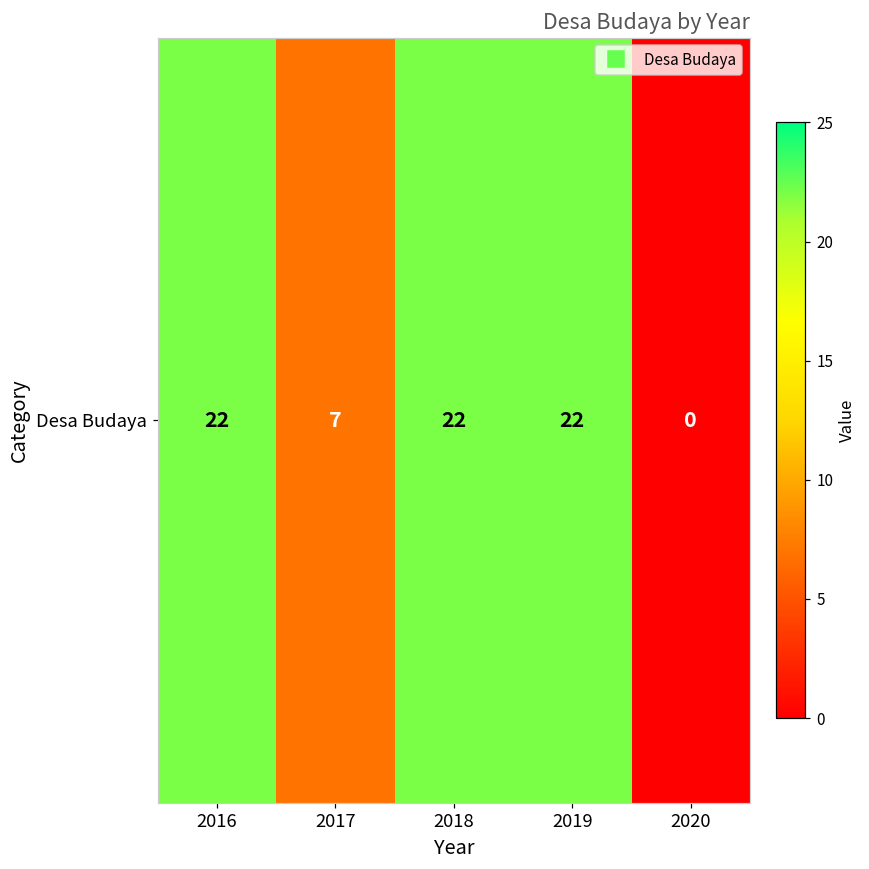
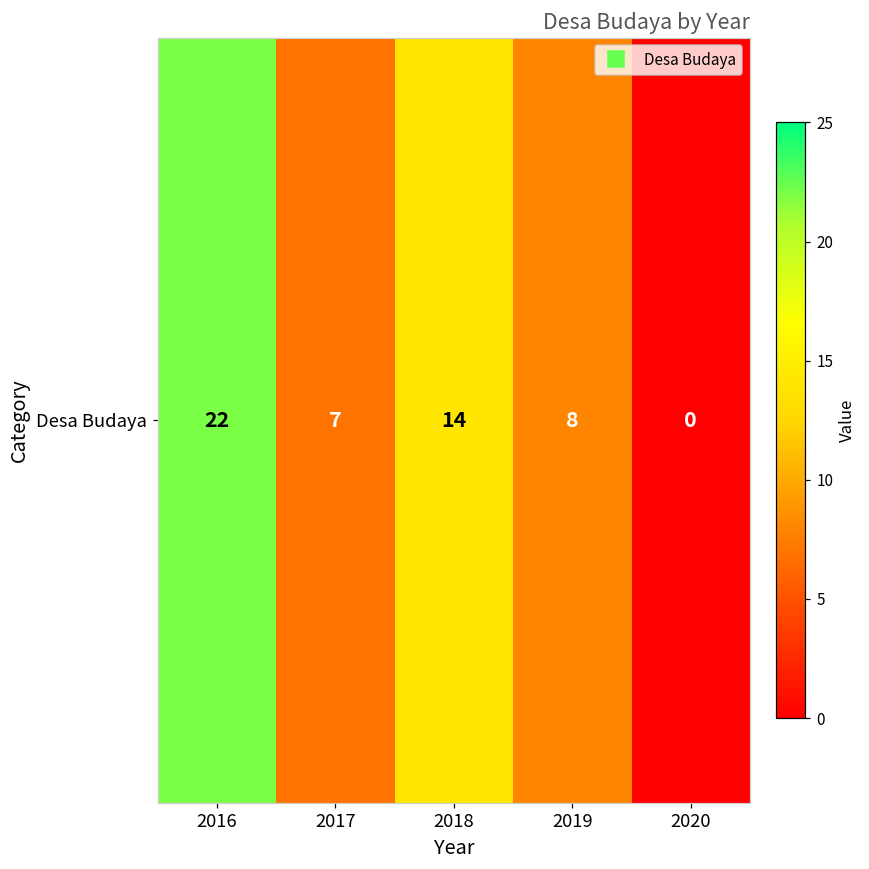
Desa Budaya, 2018: 22 -> 14
Desa Budaya, 2019: 22 -> 8
